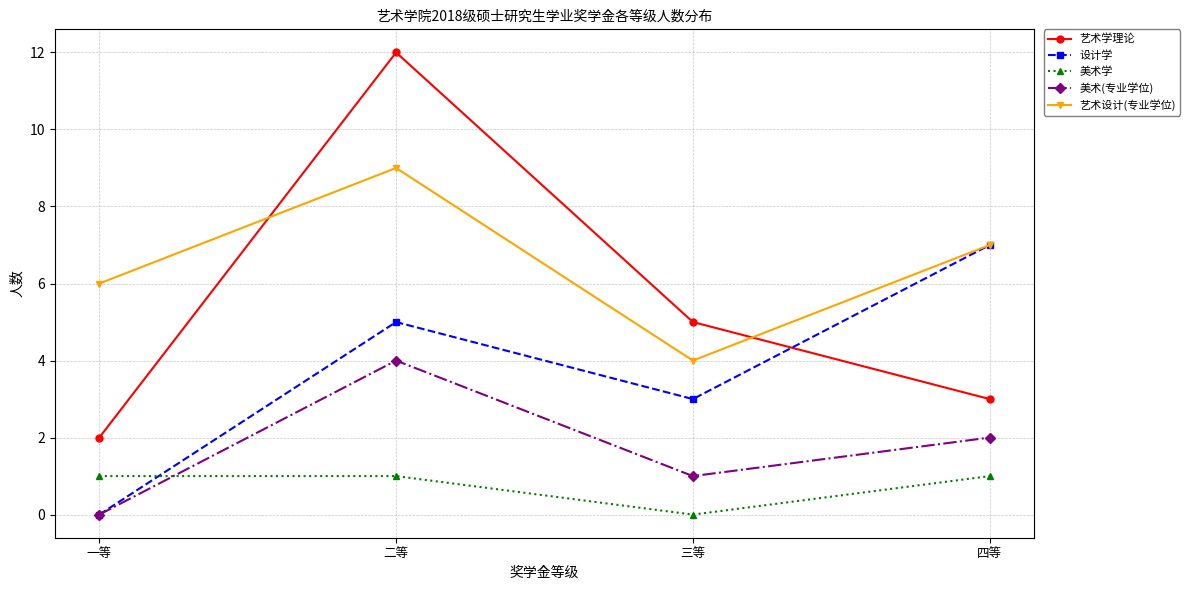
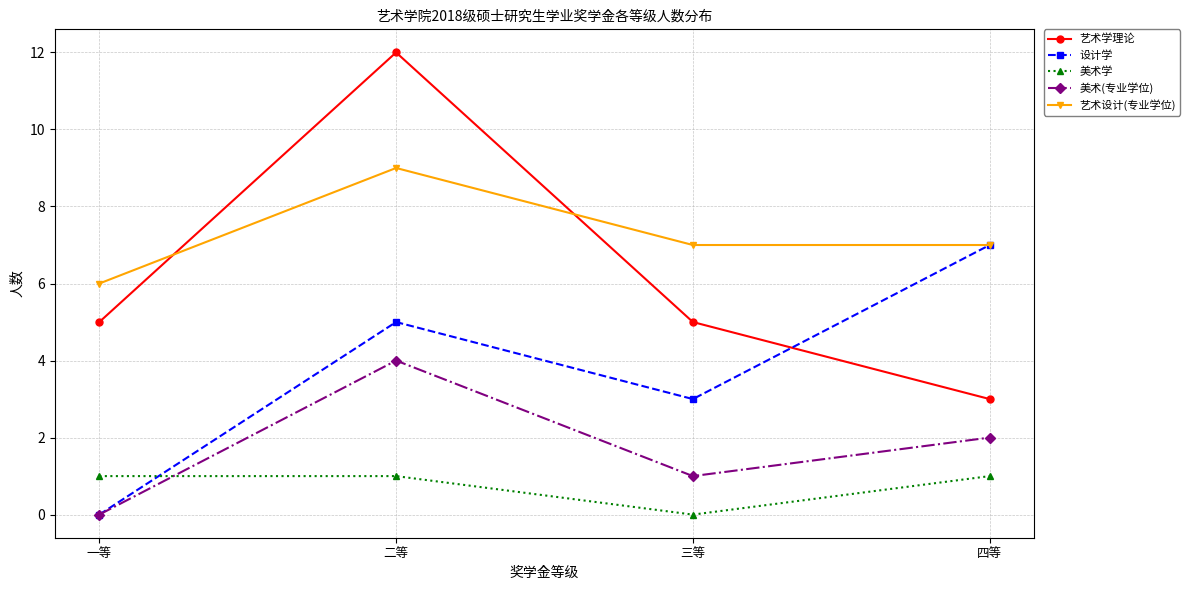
艺术学理论, 一等: 2 -> 5
艺术设计(专业学位), 三等: 4 -> 7
